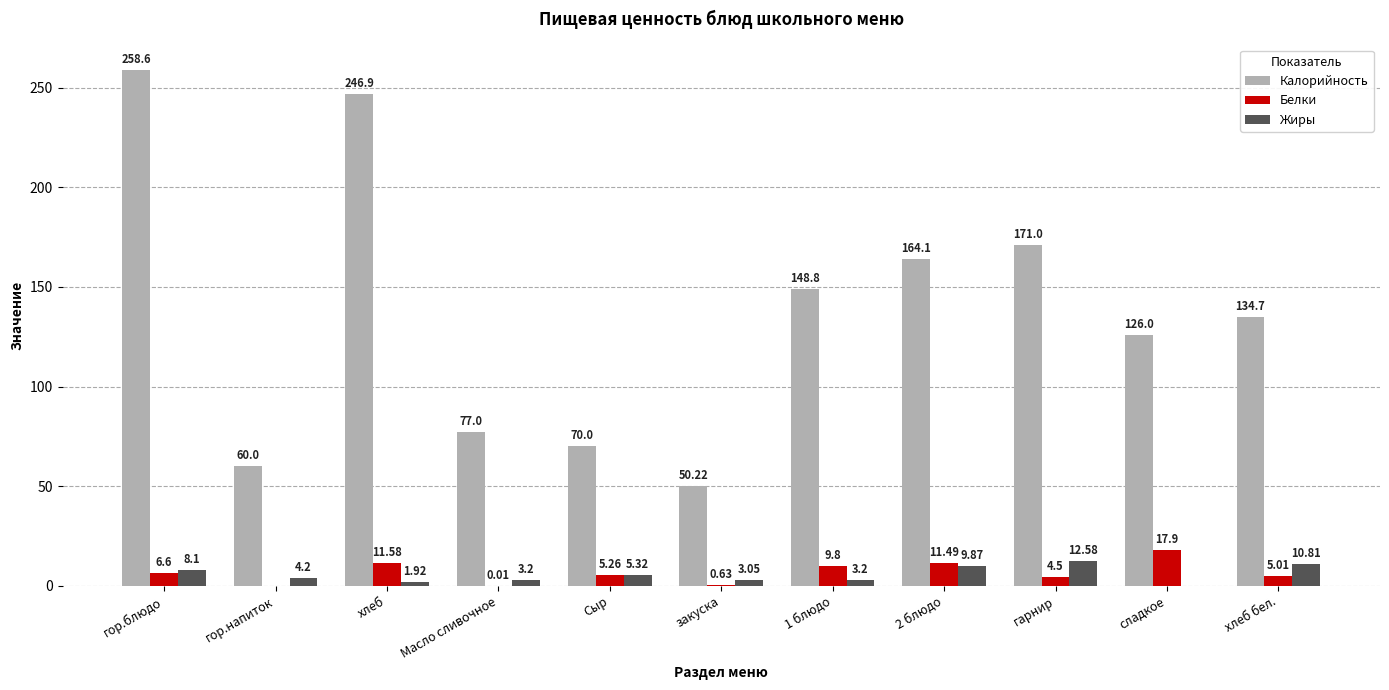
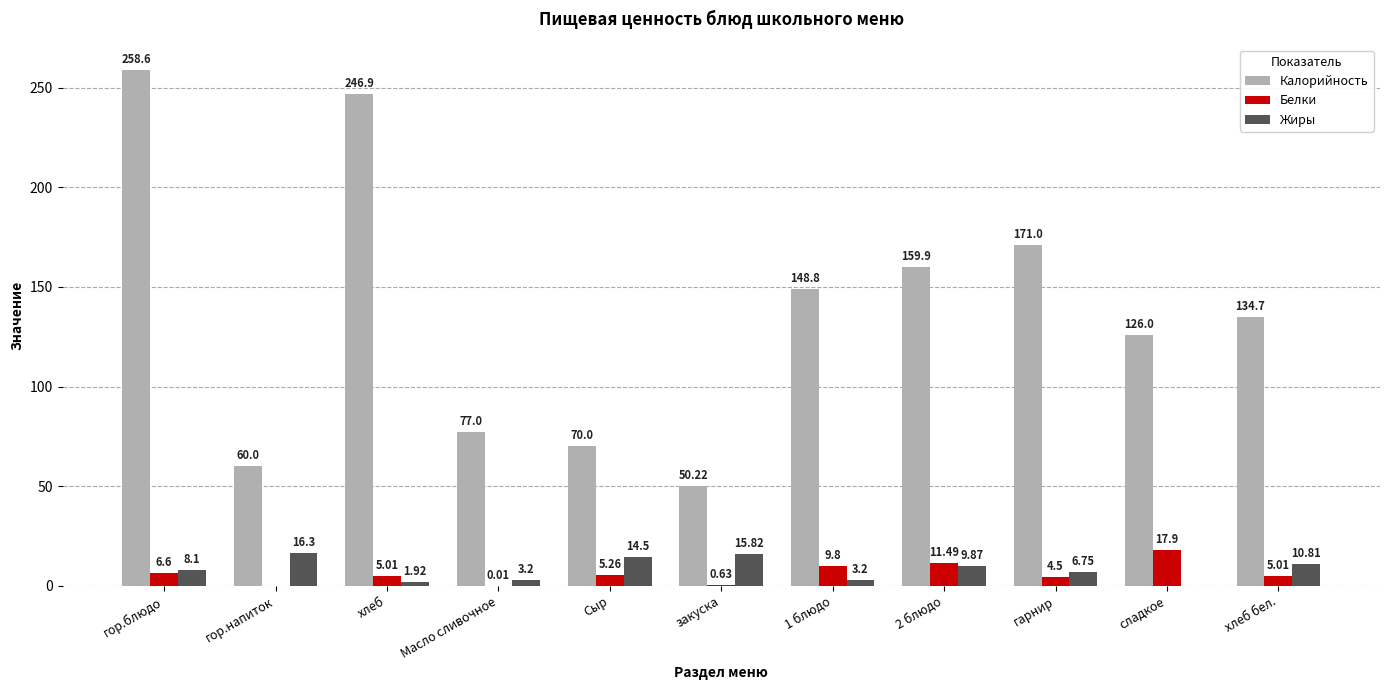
Жиры, гор.напиток: 4.2 -> 16.3
Белки, хлеб: 11.58 -> 5.01
Жиры, Сыр: 5.32 -> 14.5
Жиры, закуска: 3.05 -> 15.82
Калорийность, 2 блюдо: 164.1 -> 159.9
Жиры, гарнир: 12.58 -> 6.75
